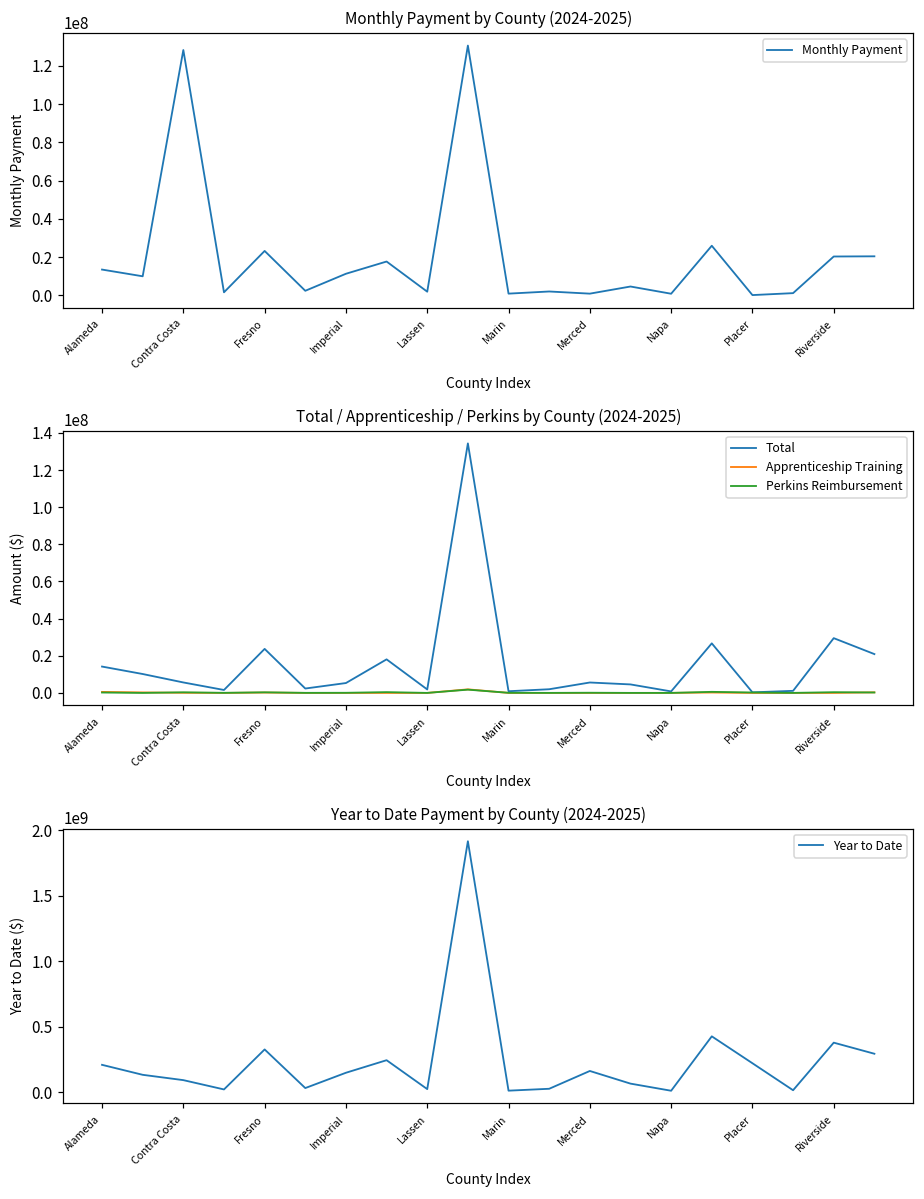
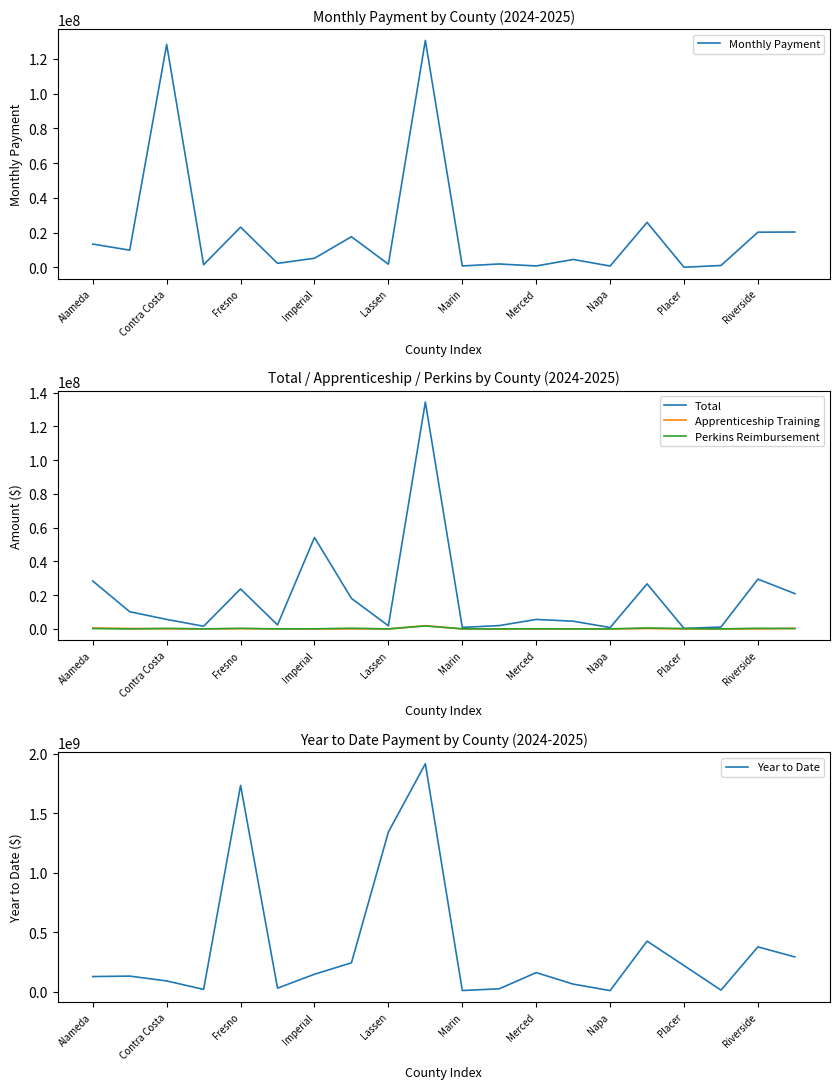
Monthly Payment by County (2024-2025), Imperial: 11000000 -> 5000000
Total / Apprenticeship / Perkins by County (2024-2025), Total, Alameda: 14000000 -> 28000000
Total / Apprenticeship / Perkins by County (2024-2025), Total, Imperial: 5000000 -> 54000000
Year to Date Payment by County (2024-2025), Alameda: 210000000 -> 130000000
Year to Date Payment by County (2024-2025), Fresno: 330000000 -> 1740000000
Year to Date Payment by County (2024-2025), Lassen: 20000000 -> 1340000000
